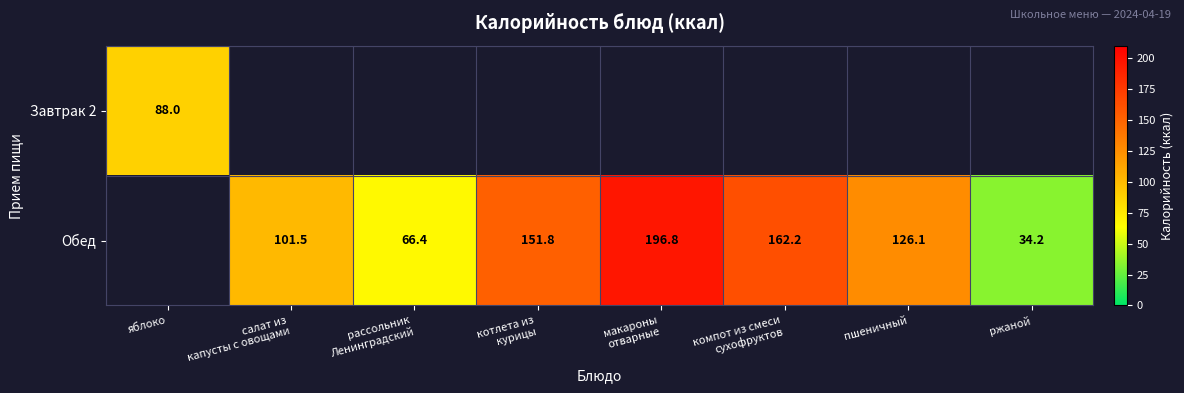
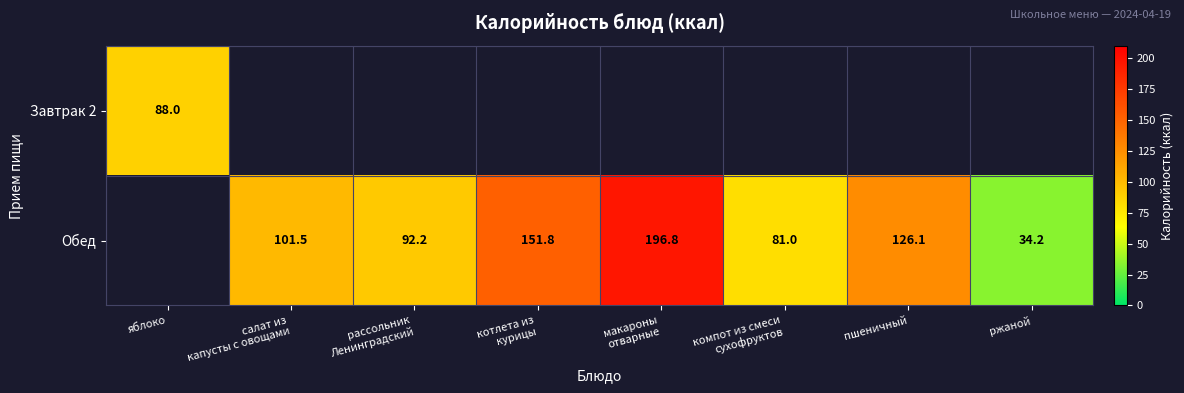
Обед, рассольник Ленинградский: 66.4 -> 92.2
Обед, компот из смеси сухофруктов: 162.2 -> 81.0
